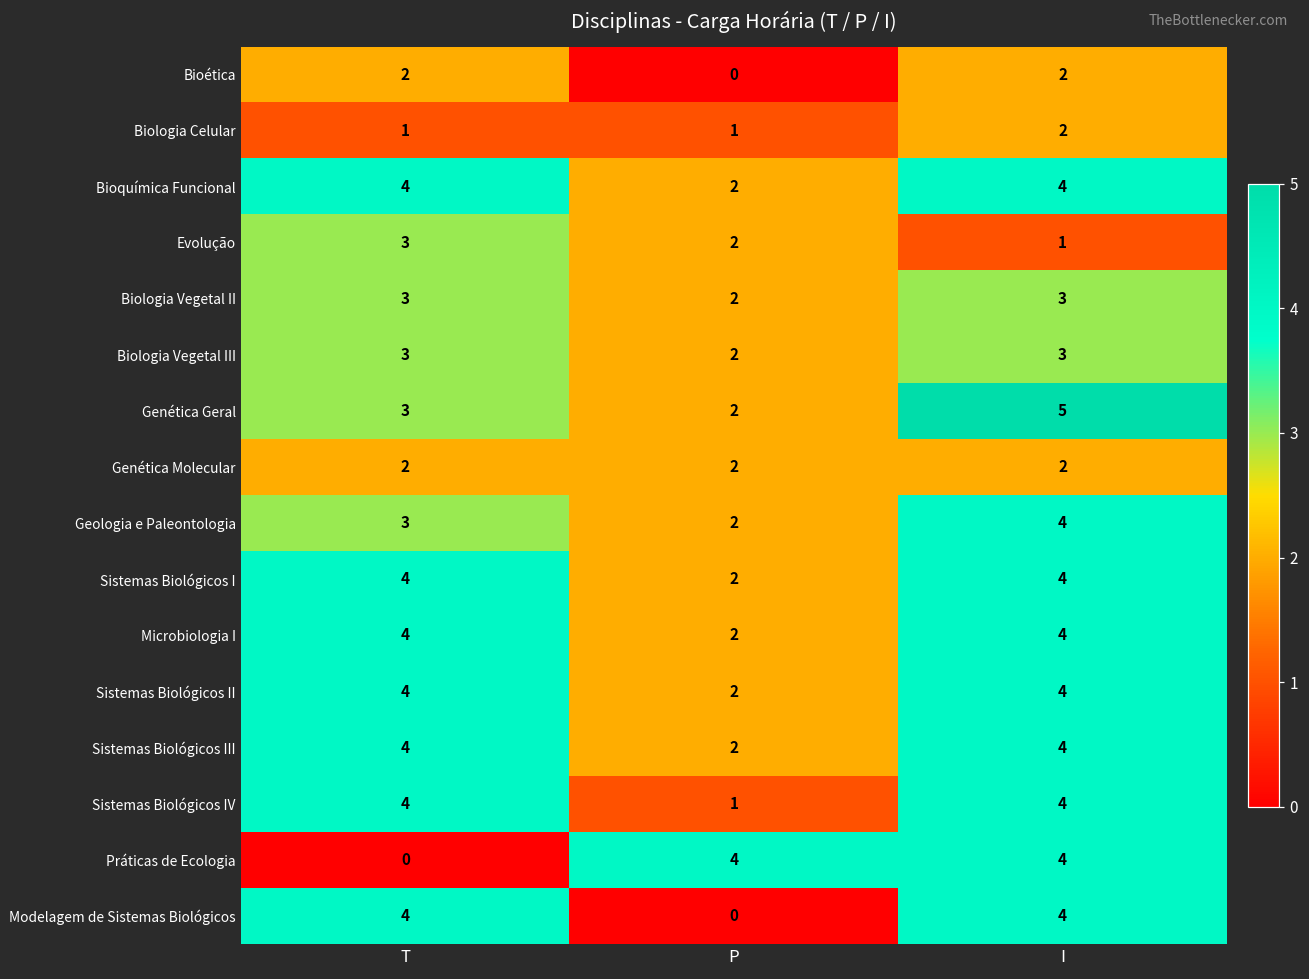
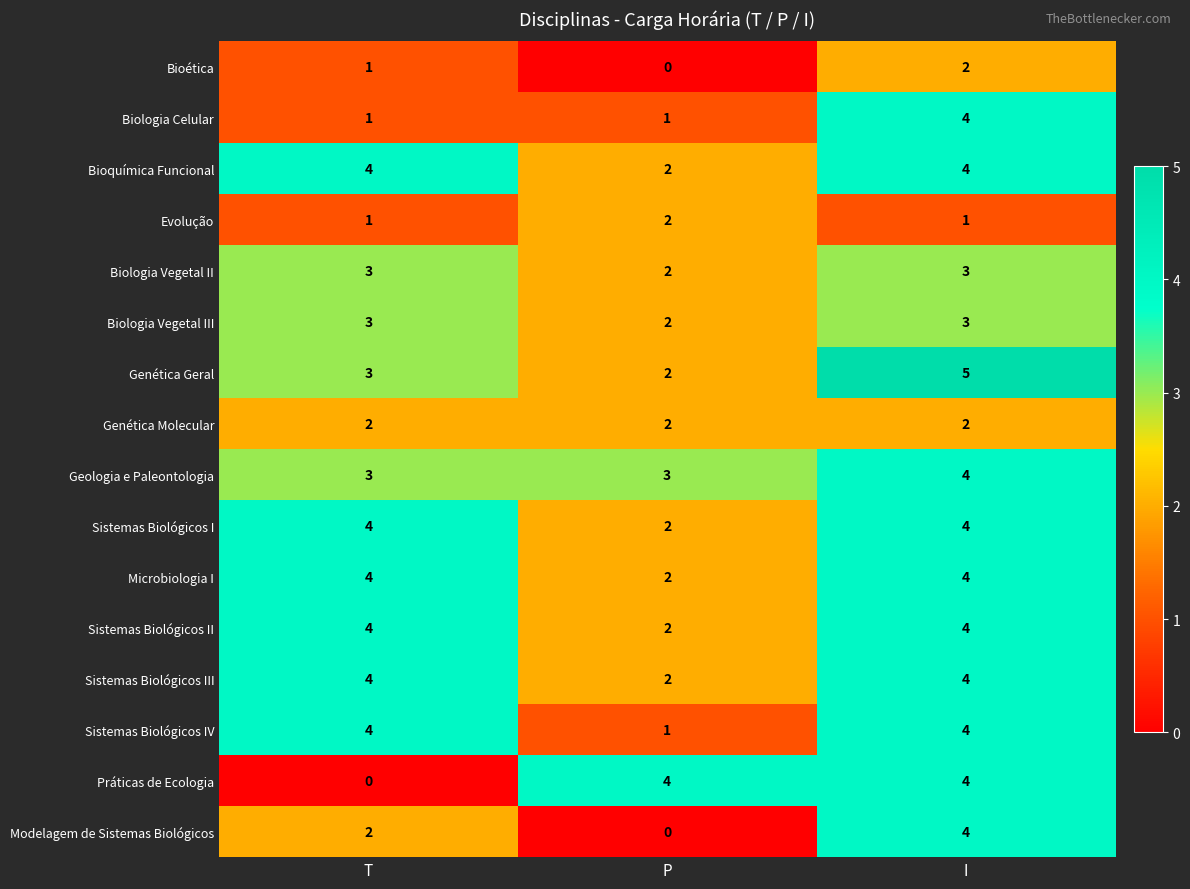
Bioética, T: 2 -> 1
Biologia Celular, I: 2 -> 4
Evolução, T: 3 -> 1
Geologia e Paleontologia, P: 2 -> 3
Modelagem de Sistemas Biológicos, T: 4 -> 2
